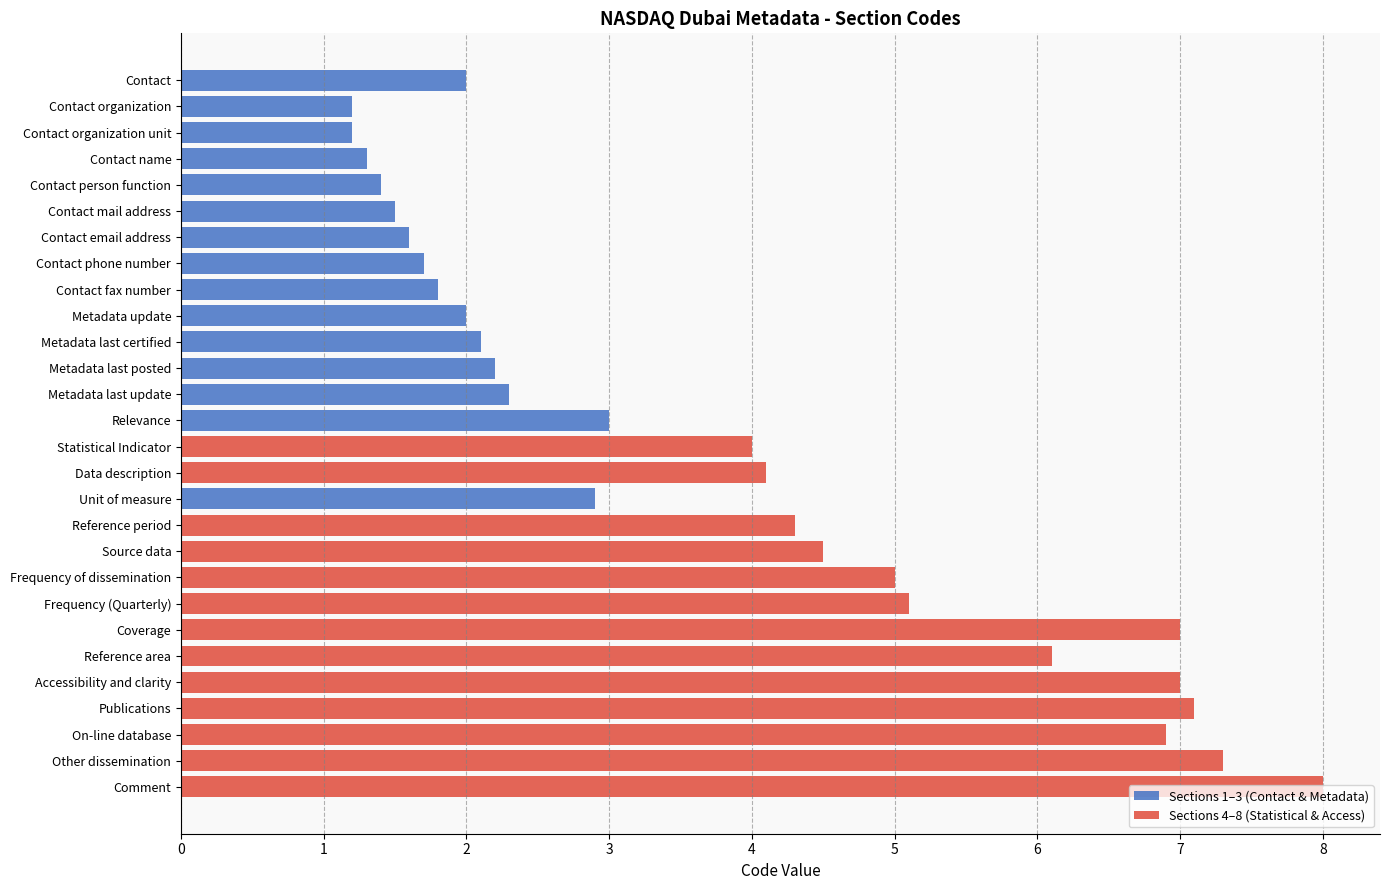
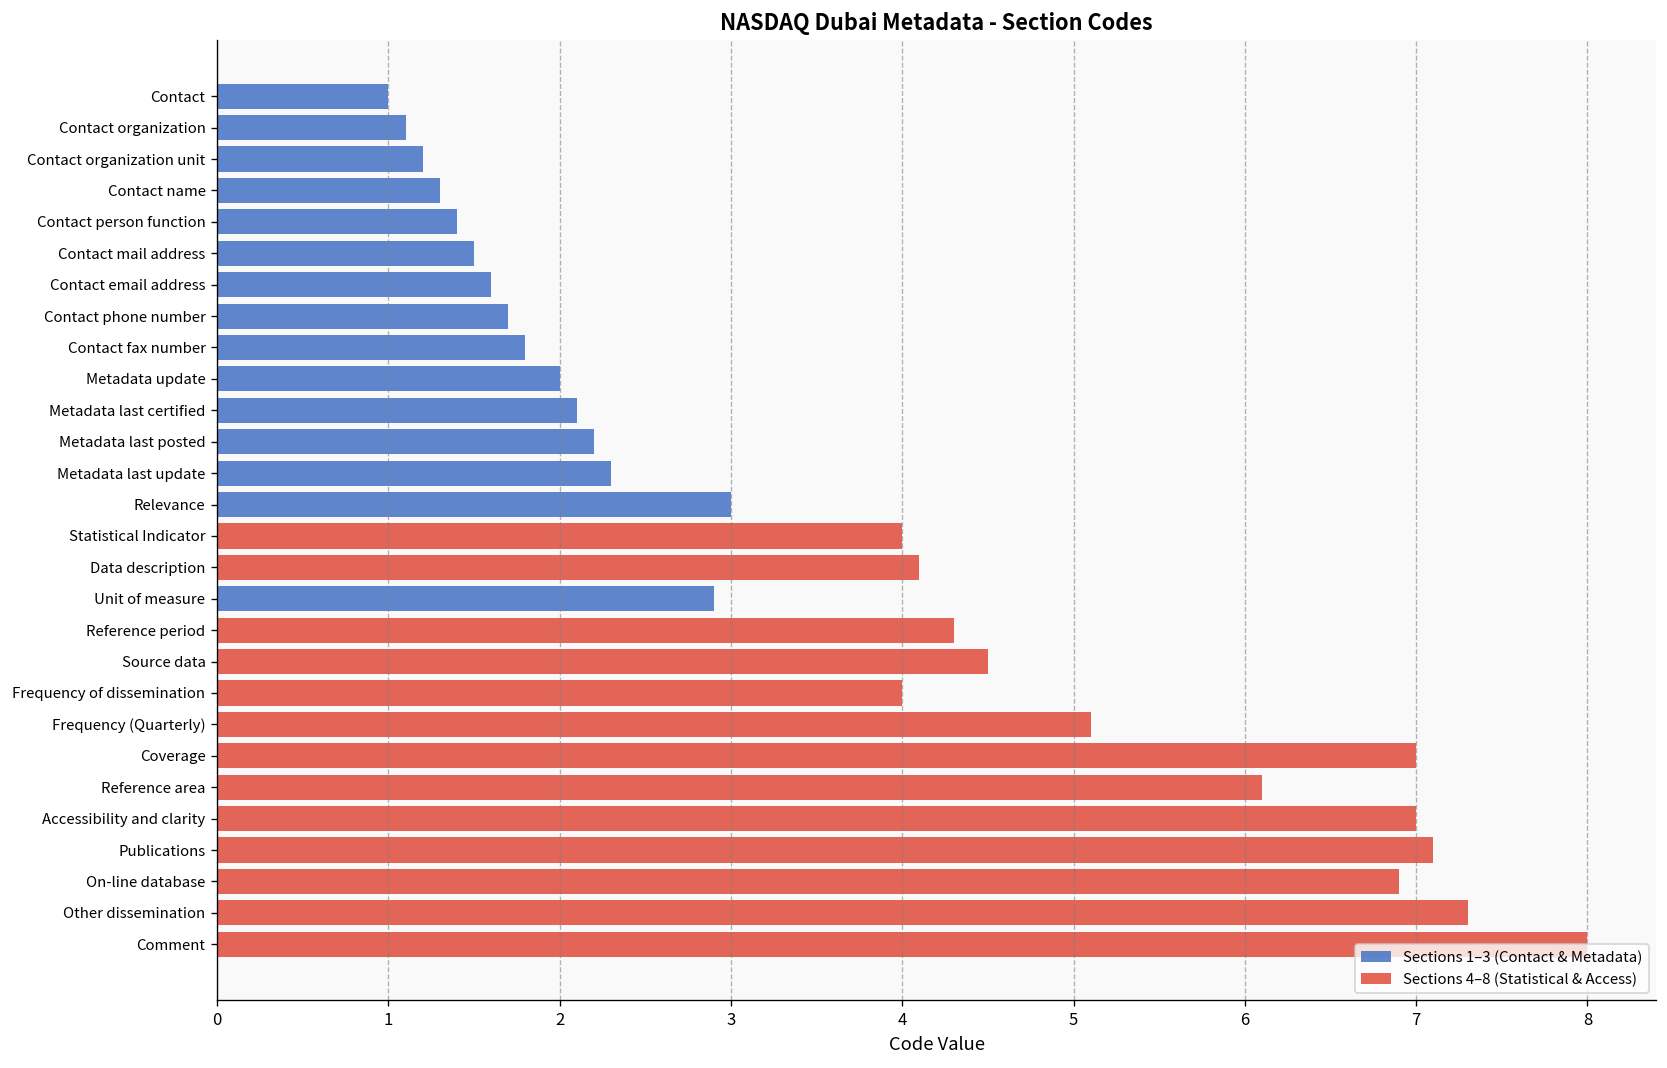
Sections 1–3 (Contact & Metadata), Contact: 2 -> 1
Sections 1–3 (Contact & Metadata), Contact organization: 1.2 -> 1.1
Sections 4–8 (Statistical & Access), Frequency of dissemination: 5 -> 4
